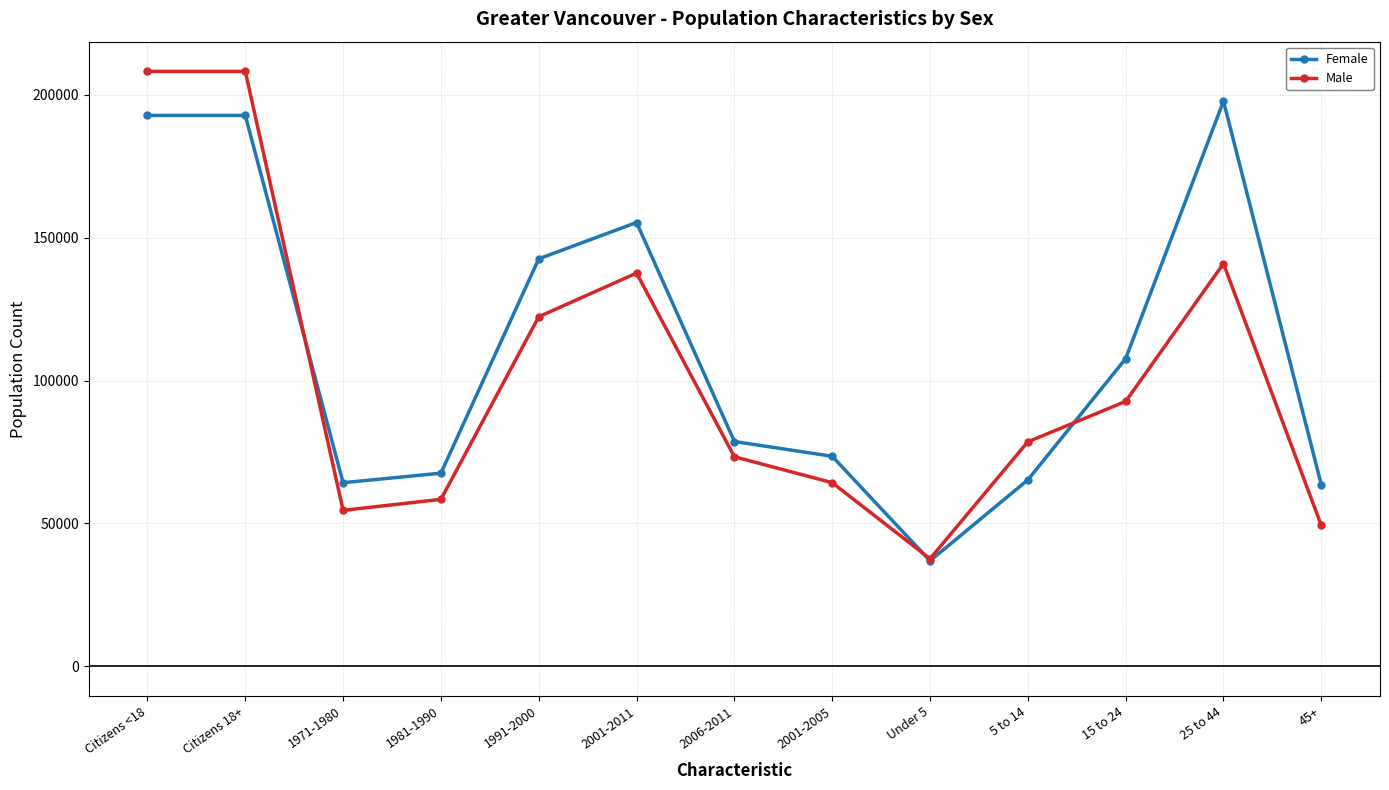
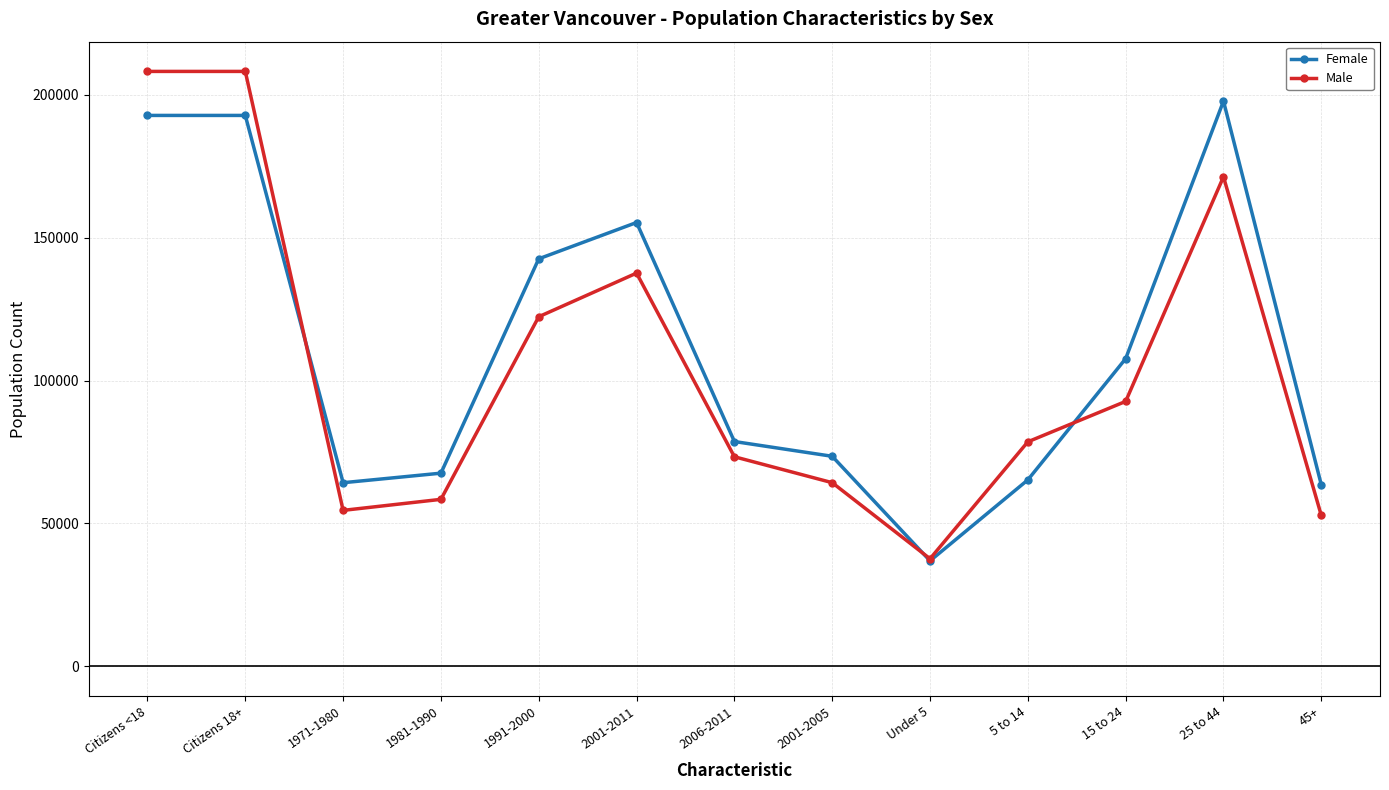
Male, 25 to 44: 141000 -> 171000
Male, 45+: 49000 -> 53000
